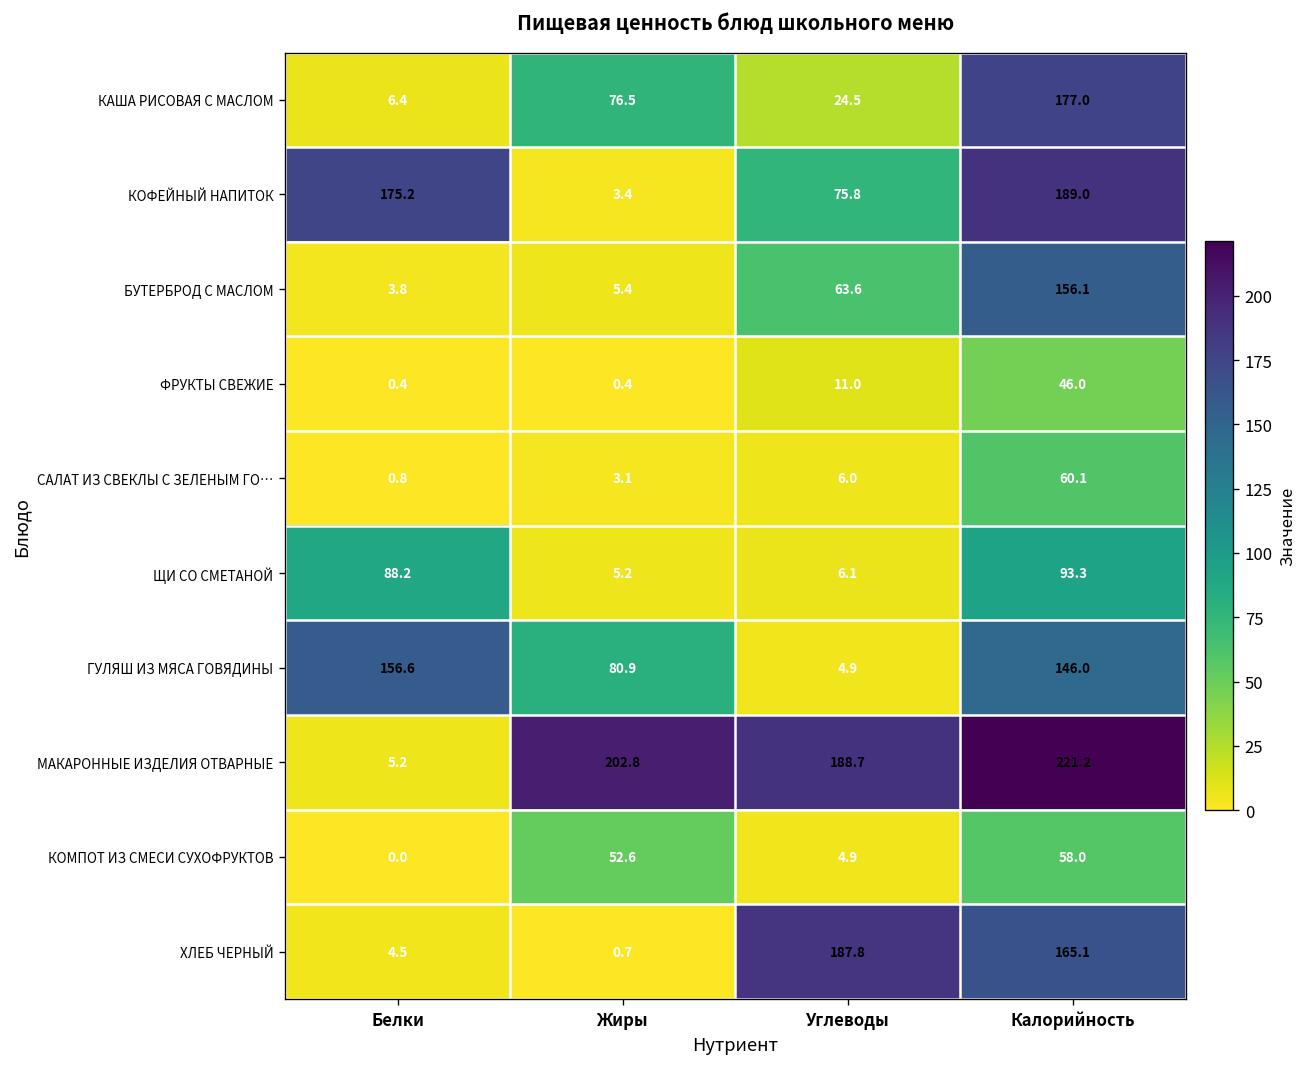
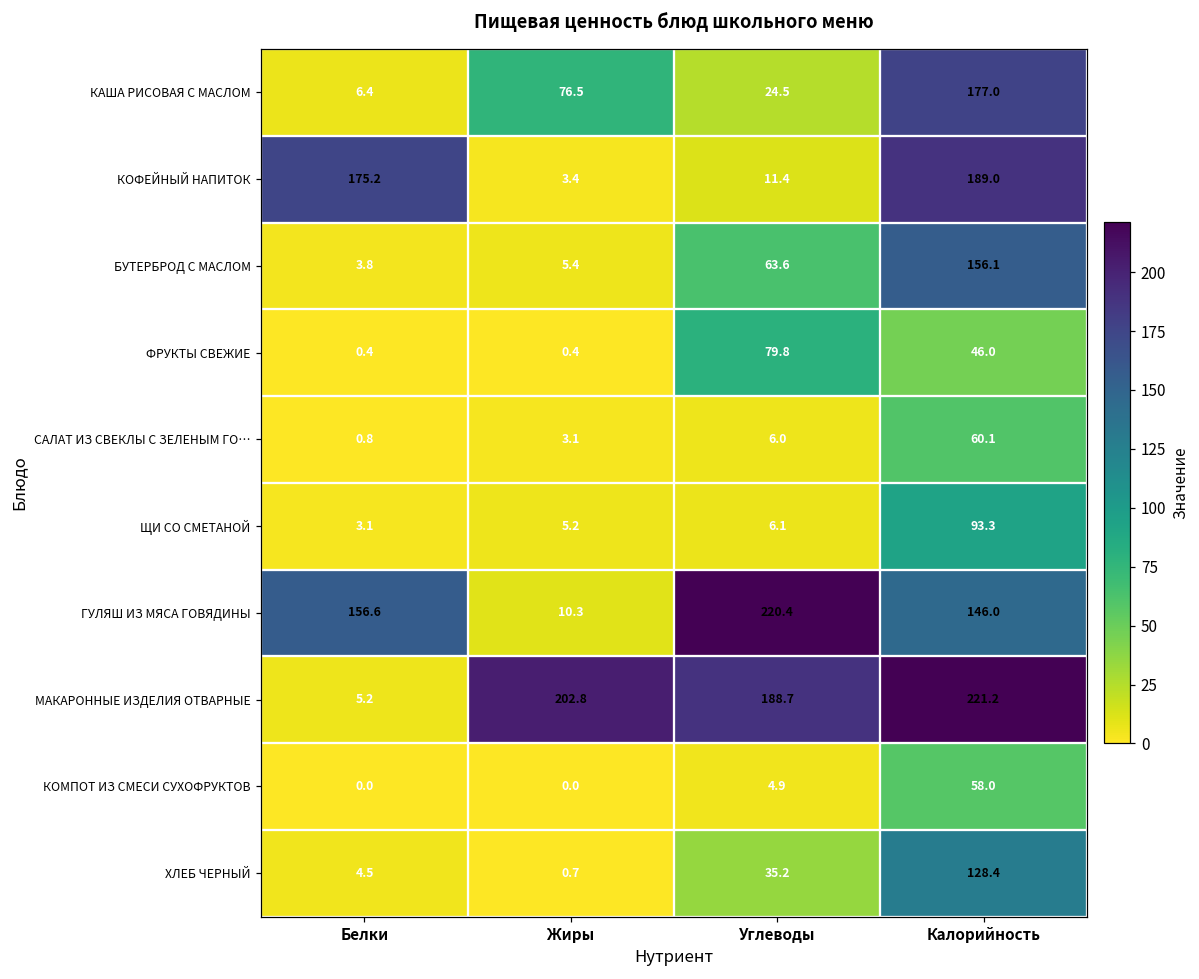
КОФЕЙНЫЙ НАПИТОК, Углеводы: 75.8 -> 11.4
ФРУКТЫ СВЕЖИЕ, Углеводы: 11.0 -> 79.8
ЩИ СО СМЕТАНОЙ, Белки: 88.2 -> 3.1
ГУЛЯШ ИЗ МЯСА ГОВЯДИНЫ, Жиры: 80.9 -> 10.3
ГУЛЯШ ИЗ МЯСА ГОВЯДИНЫ, Углеводы: 4.9 -> 220.4
КОМПОТ ИЗ СМЕСИ СУХОФРУКТОВ, Жиры: 52.6 -> 0.0
ХЛЕБ ЧЕРНЫЙ, Углеводы: 187.8 -> 35.2
ХЛЕБ ЧЕРНЫЙ, Калорийность: 165.1 -> 128.4
